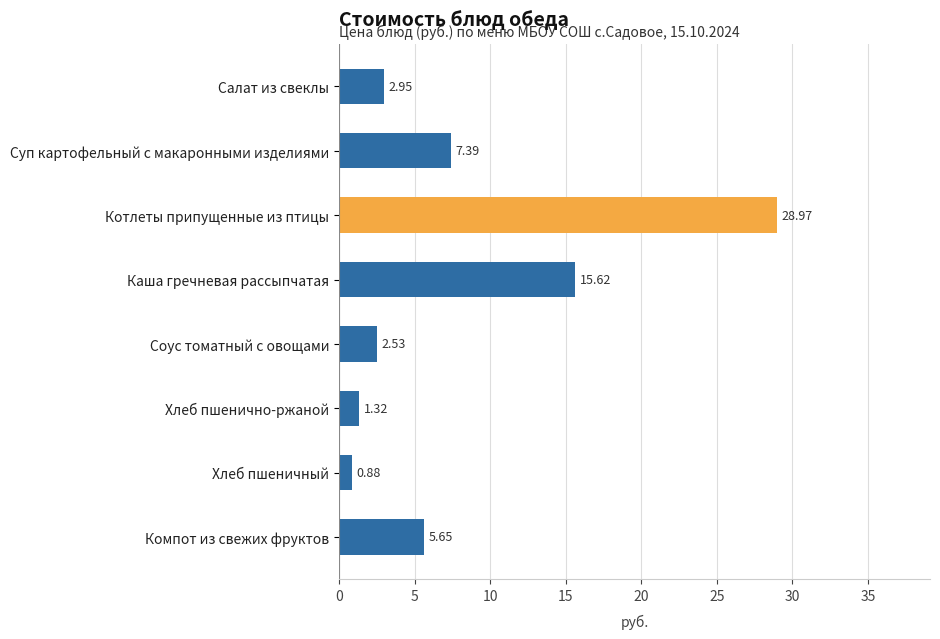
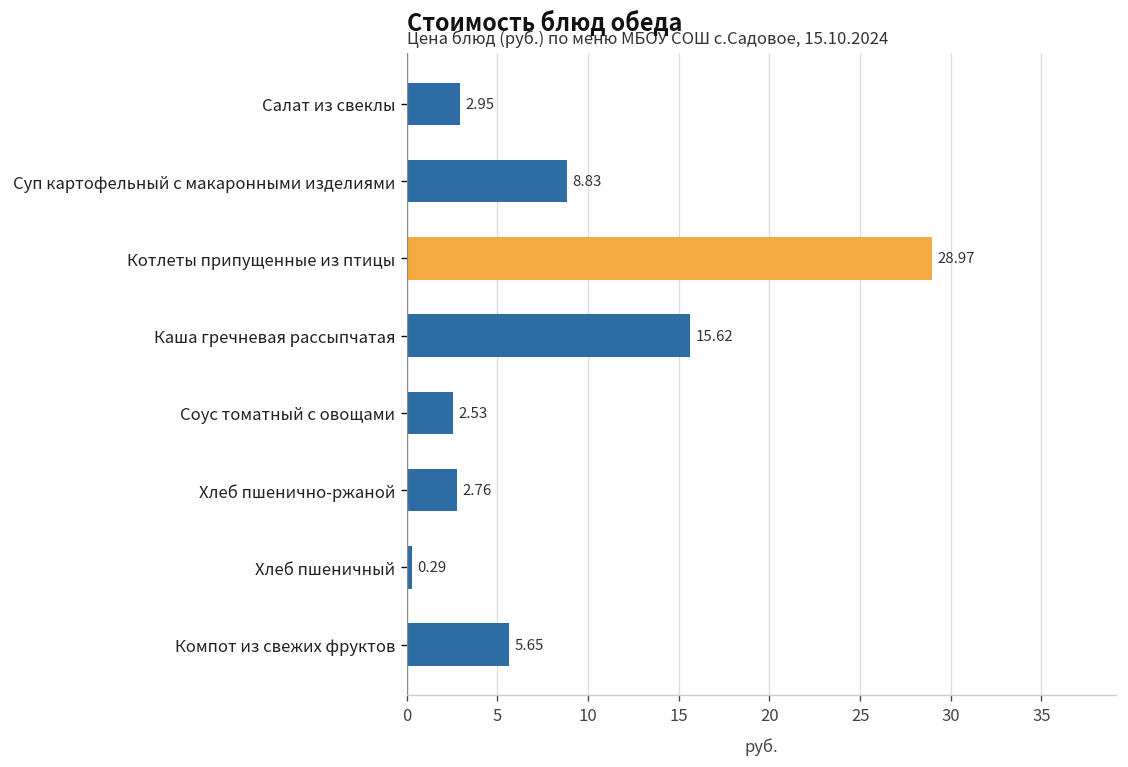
Суп картофельный с макаронными изделиями: 7.39 -> 8.83
Хлеб пшенично-ржаной: 1.32 -> 2.76
Хлеб пшеничный: 0.88 -> 0.29
